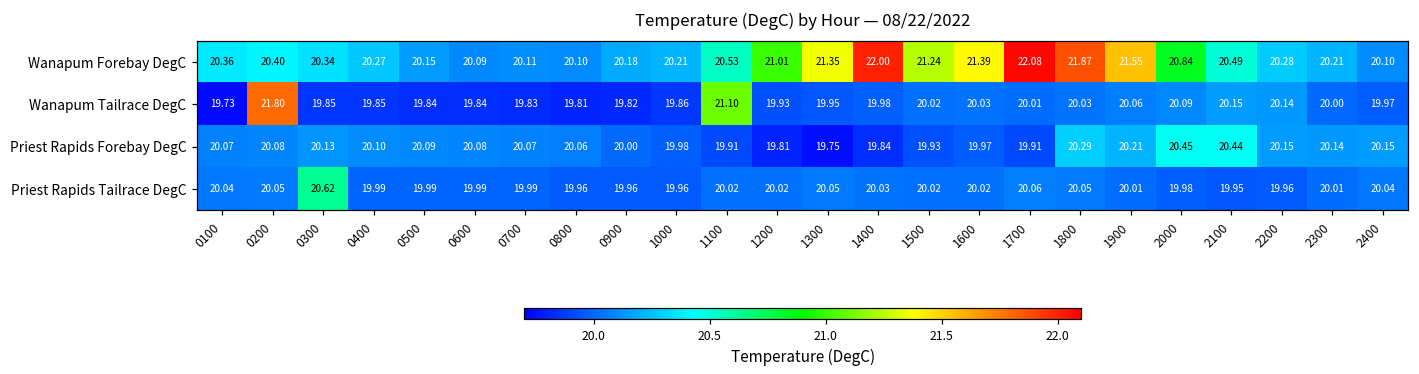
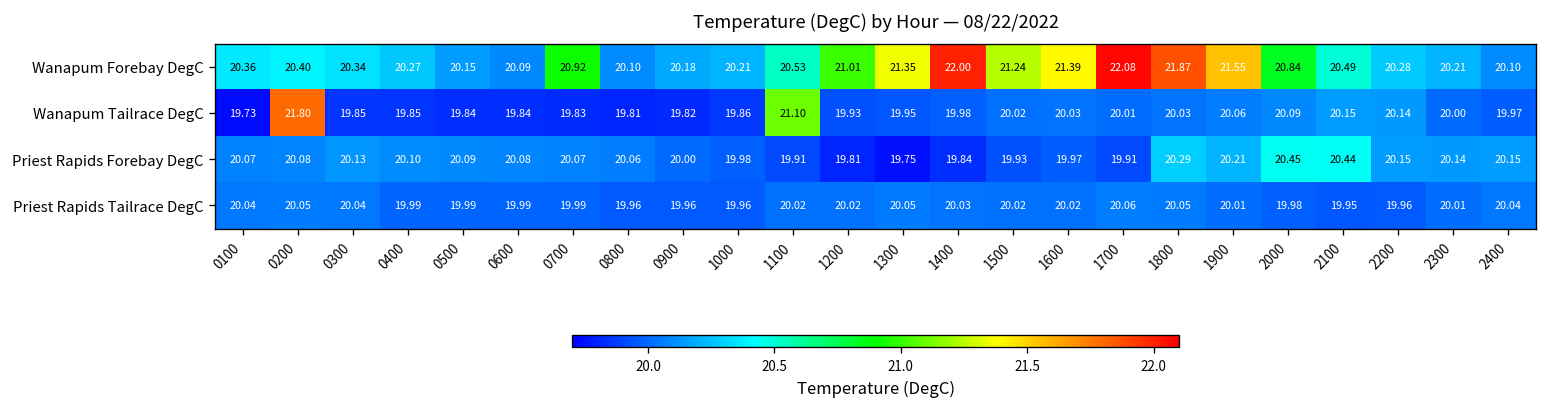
Wanapum Forebay DegC, 0700: 20.11 -> 20.92
Priest Rapids Tailrace DegC, 0300: 20.62 -> 20.04
